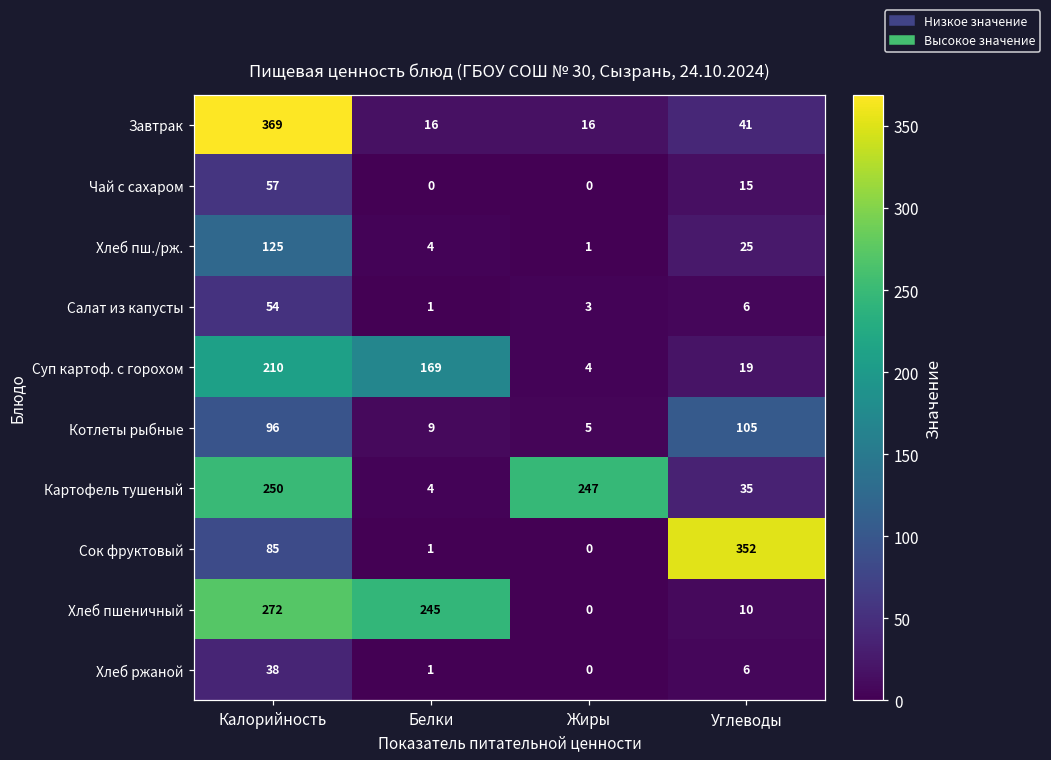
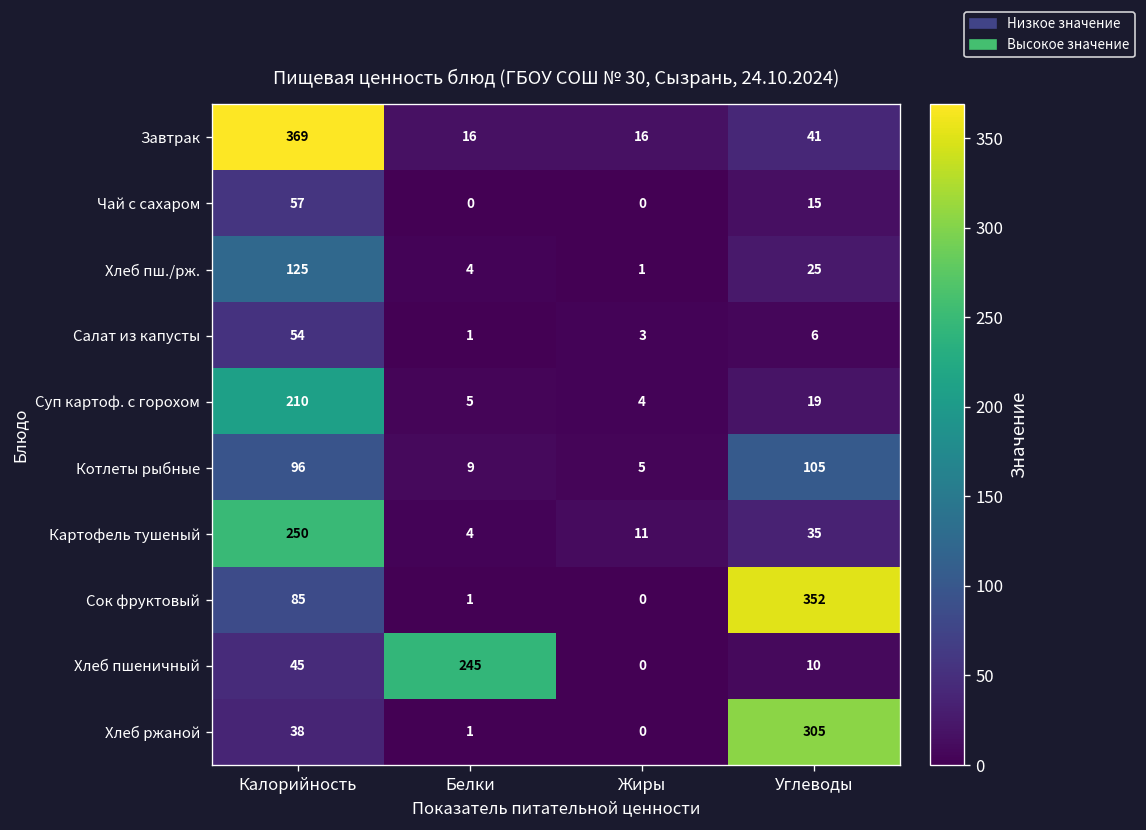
Суп картоф. с горохом, Белки: 169 -> 5
Картофель тушеный, Жиры: 247 -> 11
Хлеб пшеничный, Калорийность: 272 -> 45
Хлеб ржаной, Углеводы: 6 -> 305
